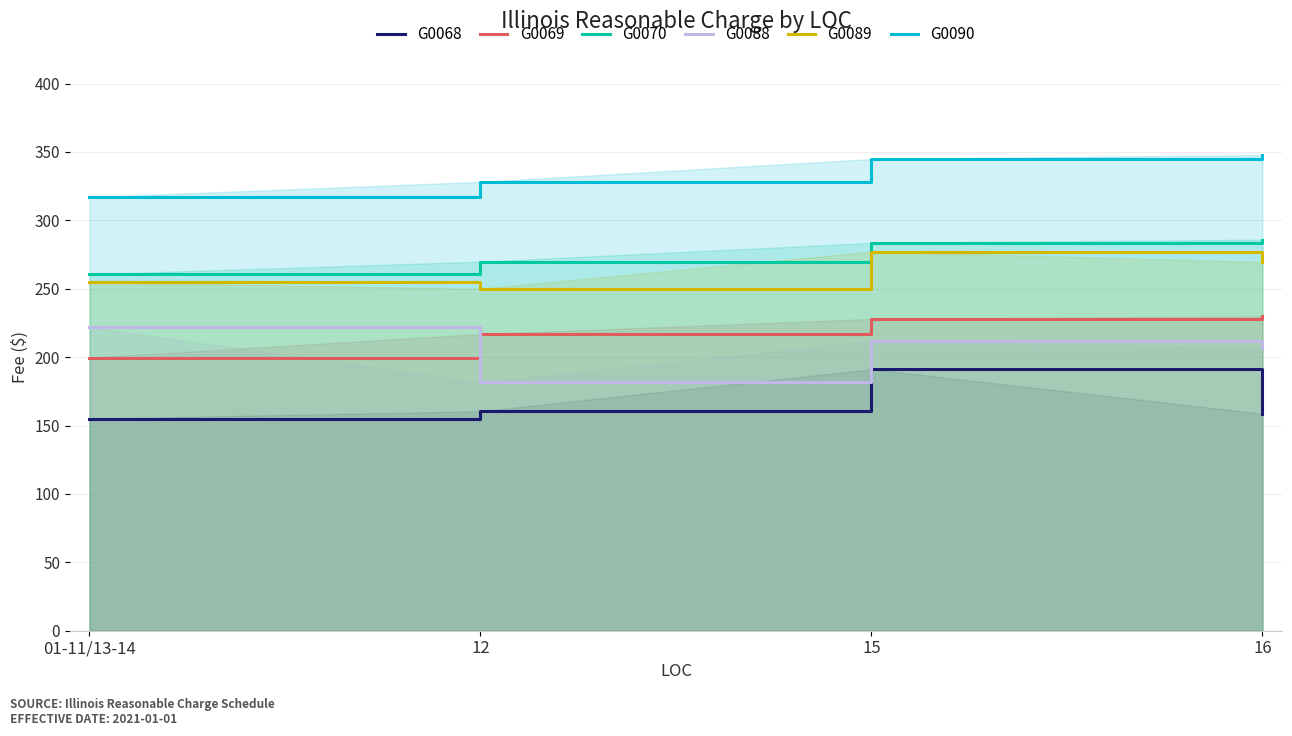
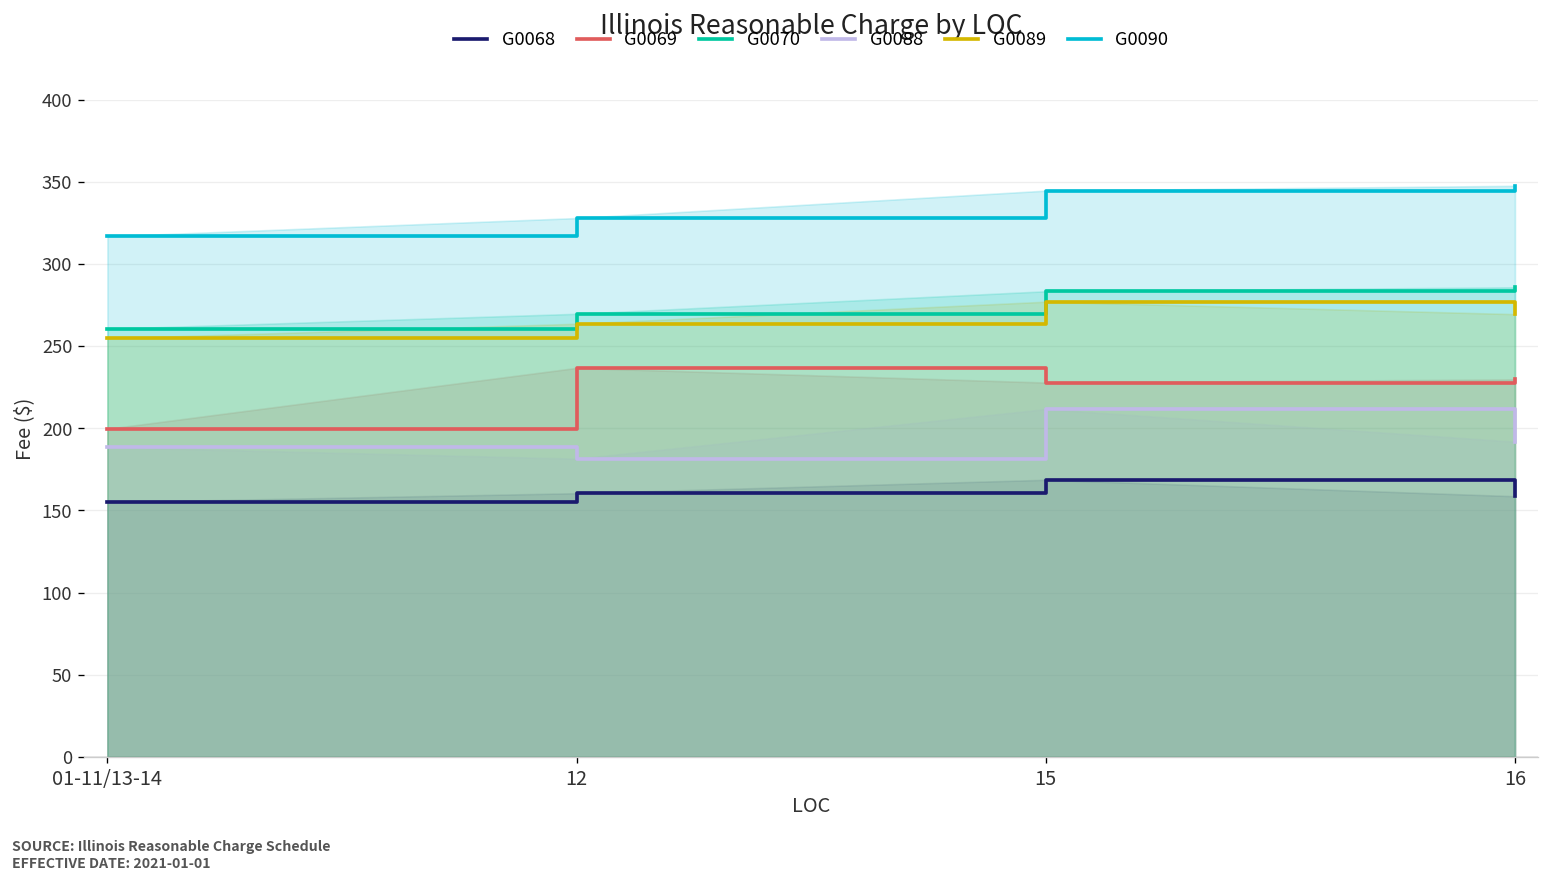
G0088, 01-11/13-14: 222 -> 189
G0069, 12: 217 -> 237
G0089, 12: 250 -> 264
G0068, 15: 191 -> 169
G0088, 16: 207 -> 192
